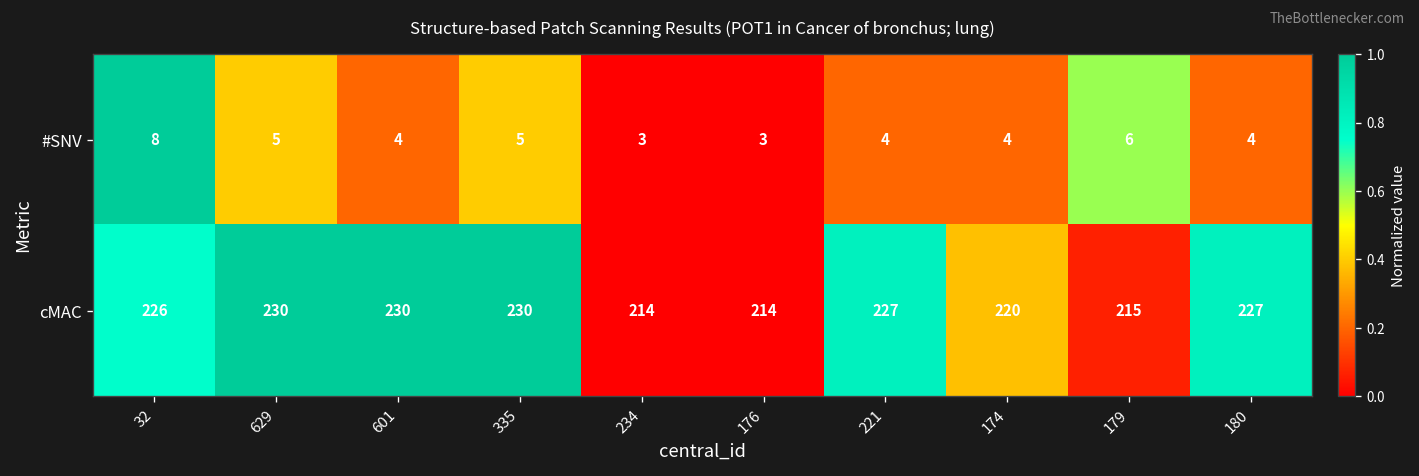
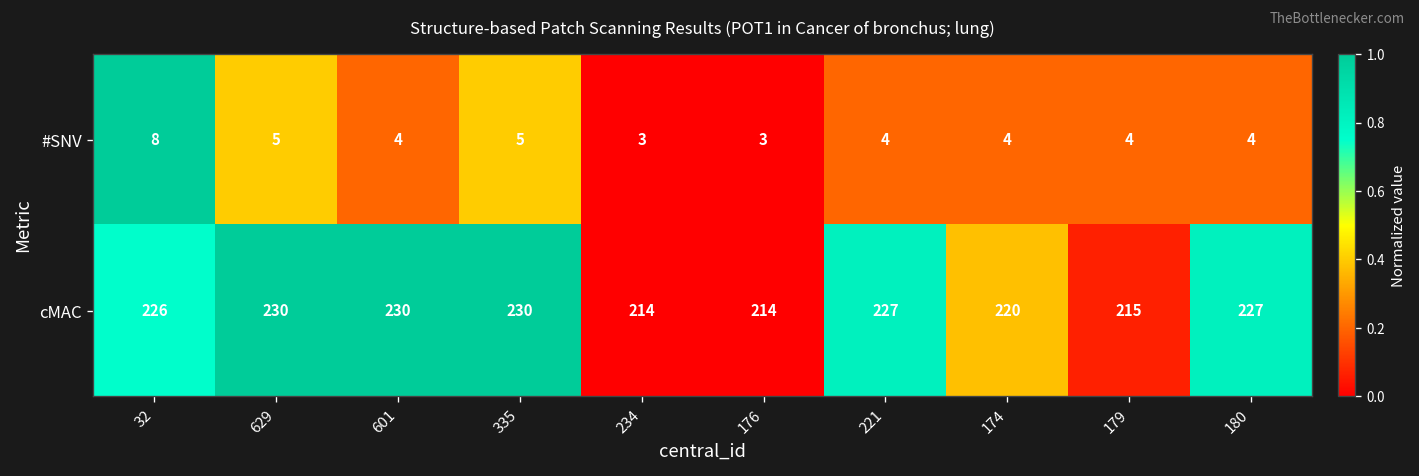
#SNV, 179: 6 -> 4
